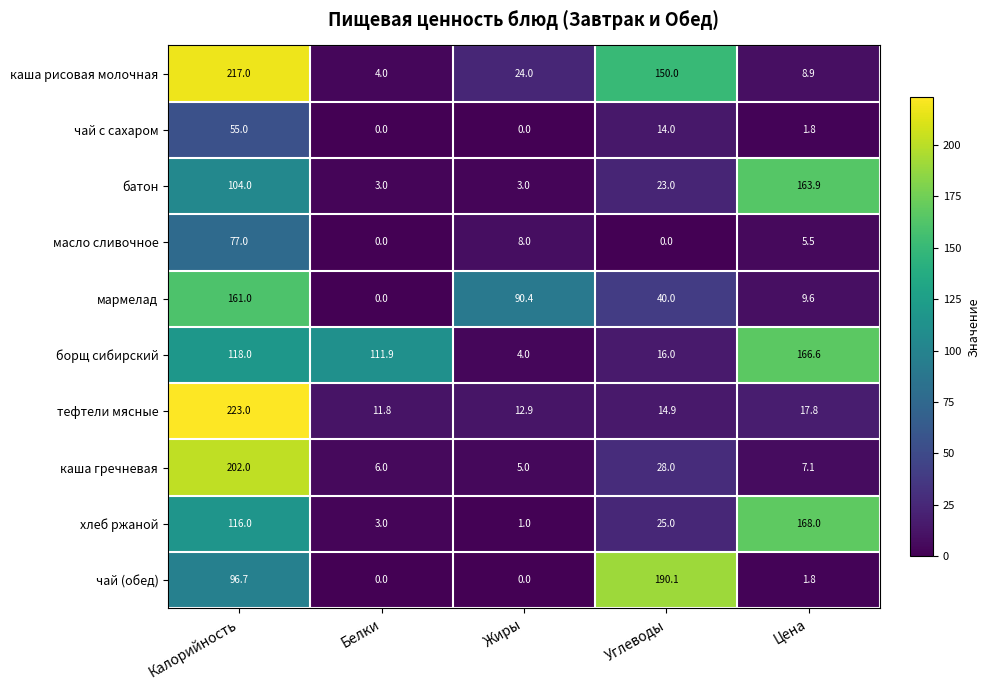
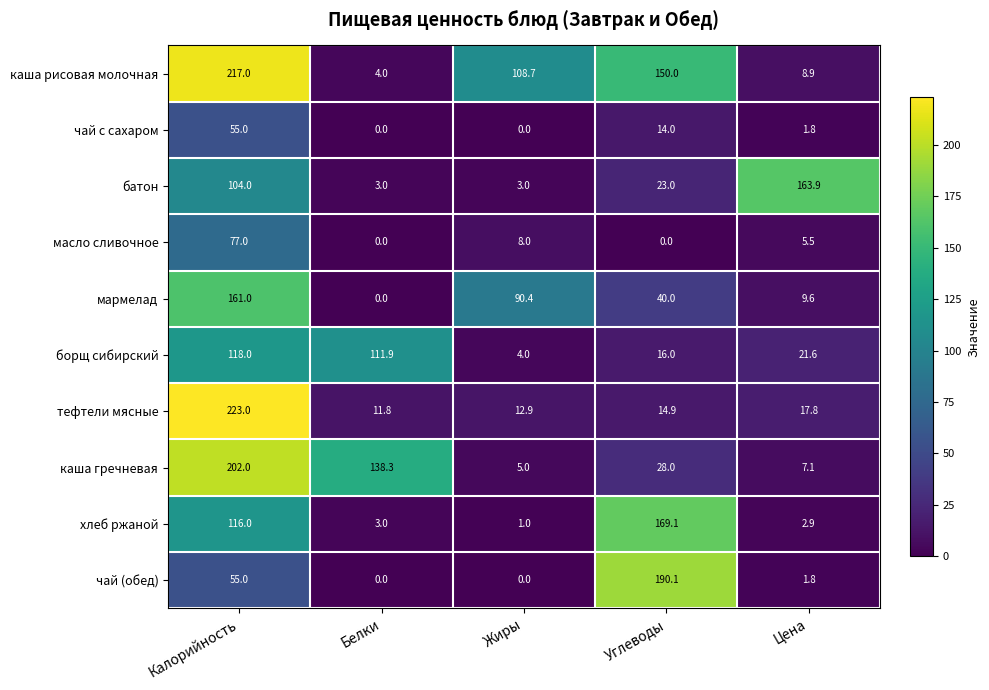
каша рисовая молочная, Жиры: 24.0 -> 108.7
борщ сибирский, Цена: 166.6 -> 21.6
каша гречневая, Белки: 6.0 -> 138.3
хлеб ржаной, Углеводы: 25.0 -> 169.1
хлеб ржаной, Цена: 168.0 -> 2.9
чай (обед), Калорийность: 96.7 -> 55.0
